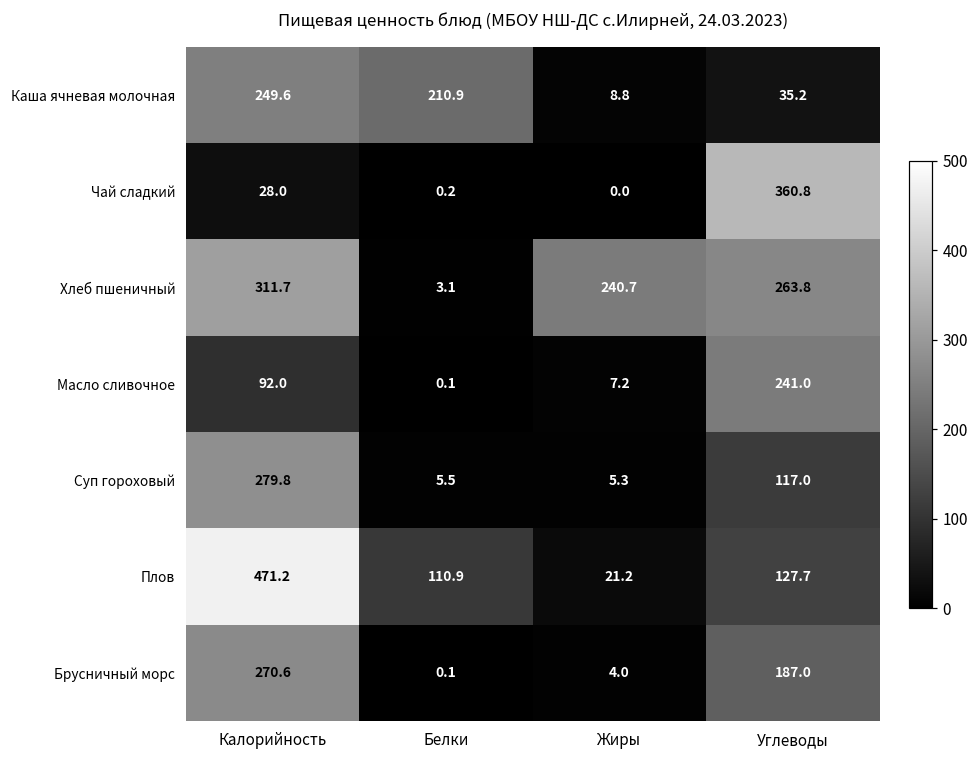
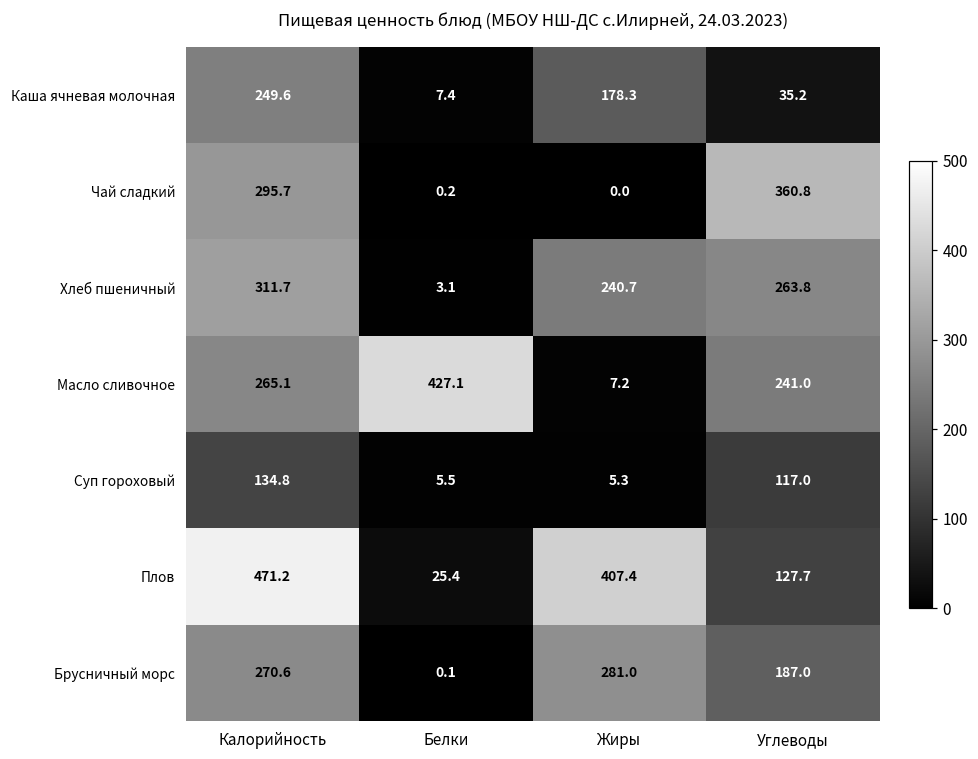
Каша ячневая молочная, Белки: 210.9 -> 7.4
Каша ячневая молочная, Жиры: 8.8 -> 178.3
Чай сладкий, Калорийность: 28.0 -> 295.7
Масло сливочное, Калорийность: 92.0 -> 265.1
Масло сливочное, Белки: 0.1 -> 427.1
Суп гороховый, Калорийность: 279.8 -> 134.8
Плов, Белки: 110.9 -> 25.4
Плов, Жиры: 21.2 -> 407.4
Брусничный морс, Жиры: 4.0 -> 281.0
